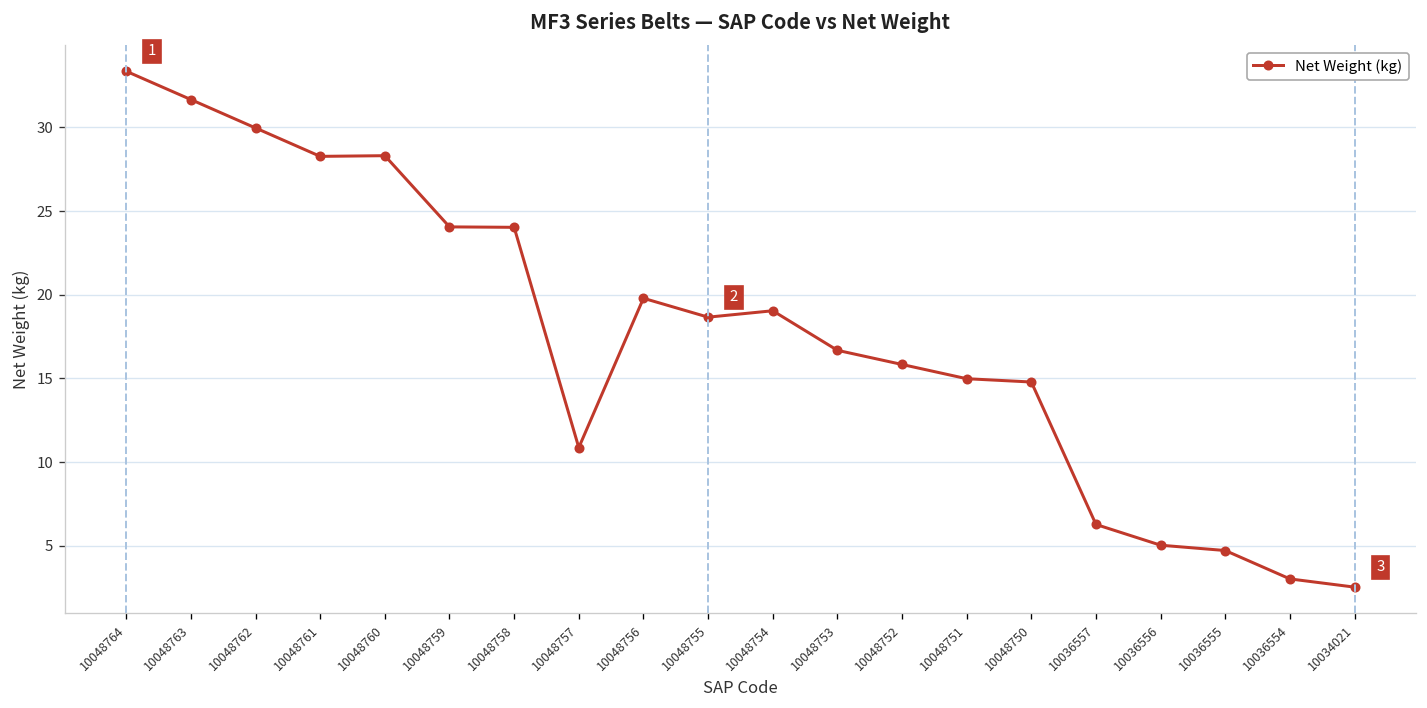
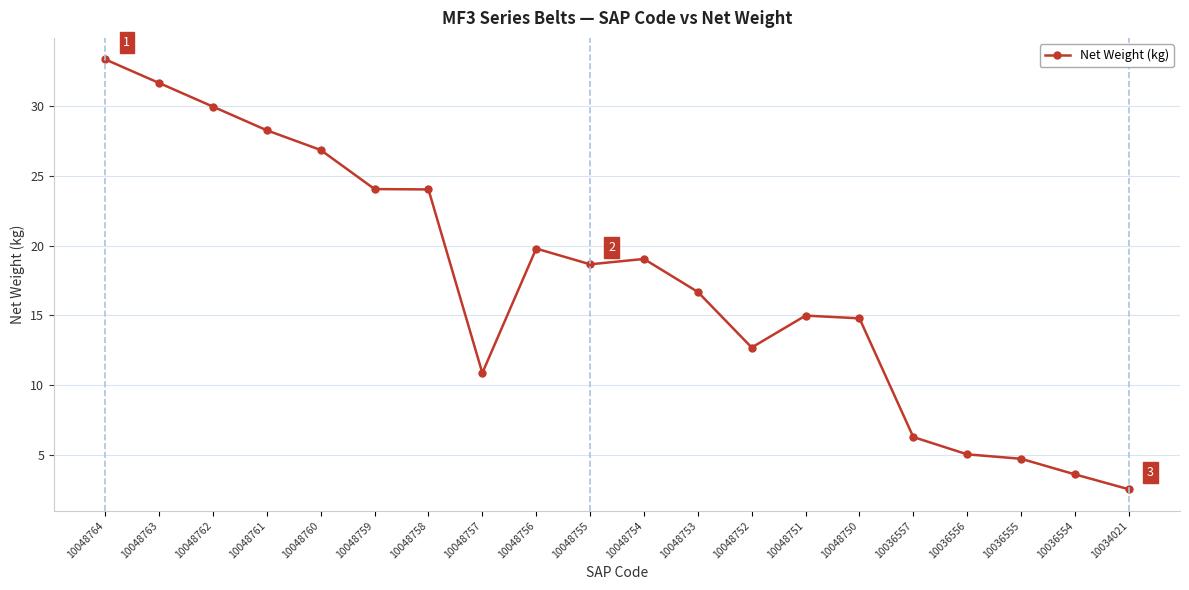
10048760: 28.3 -> 26.9
10048752: 15.8 -> 12.7
10036554: 3.0 -> 3.6
